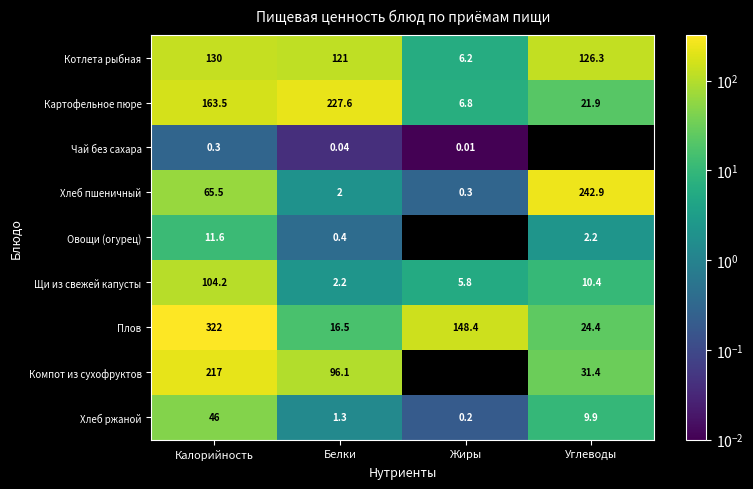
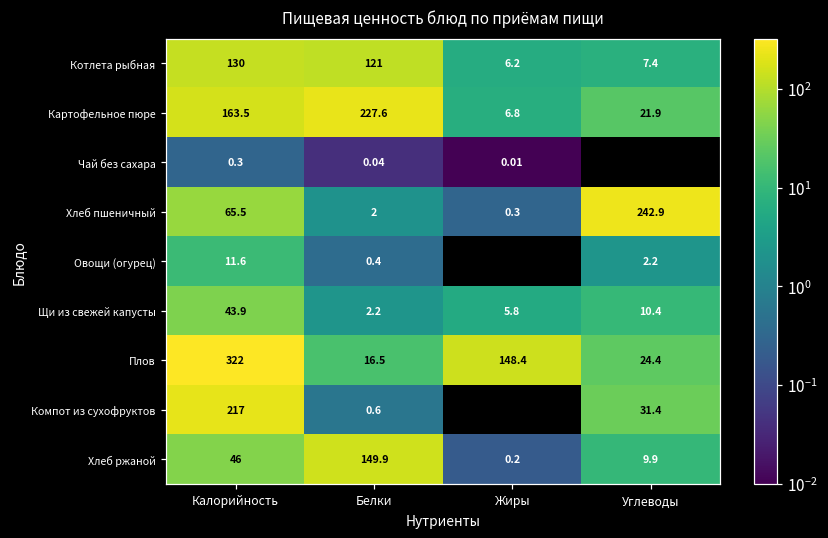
Котлета рыбная, Углеводы: 126.3 -> 7.4
Щи из свежей капусты, Калорийность: 104.2 -> 43.9
Компот из сухофруктов, Белки: 96.1 -> 0.6
Хлеб ржаной, Белки: 1.3 -> 149.9
